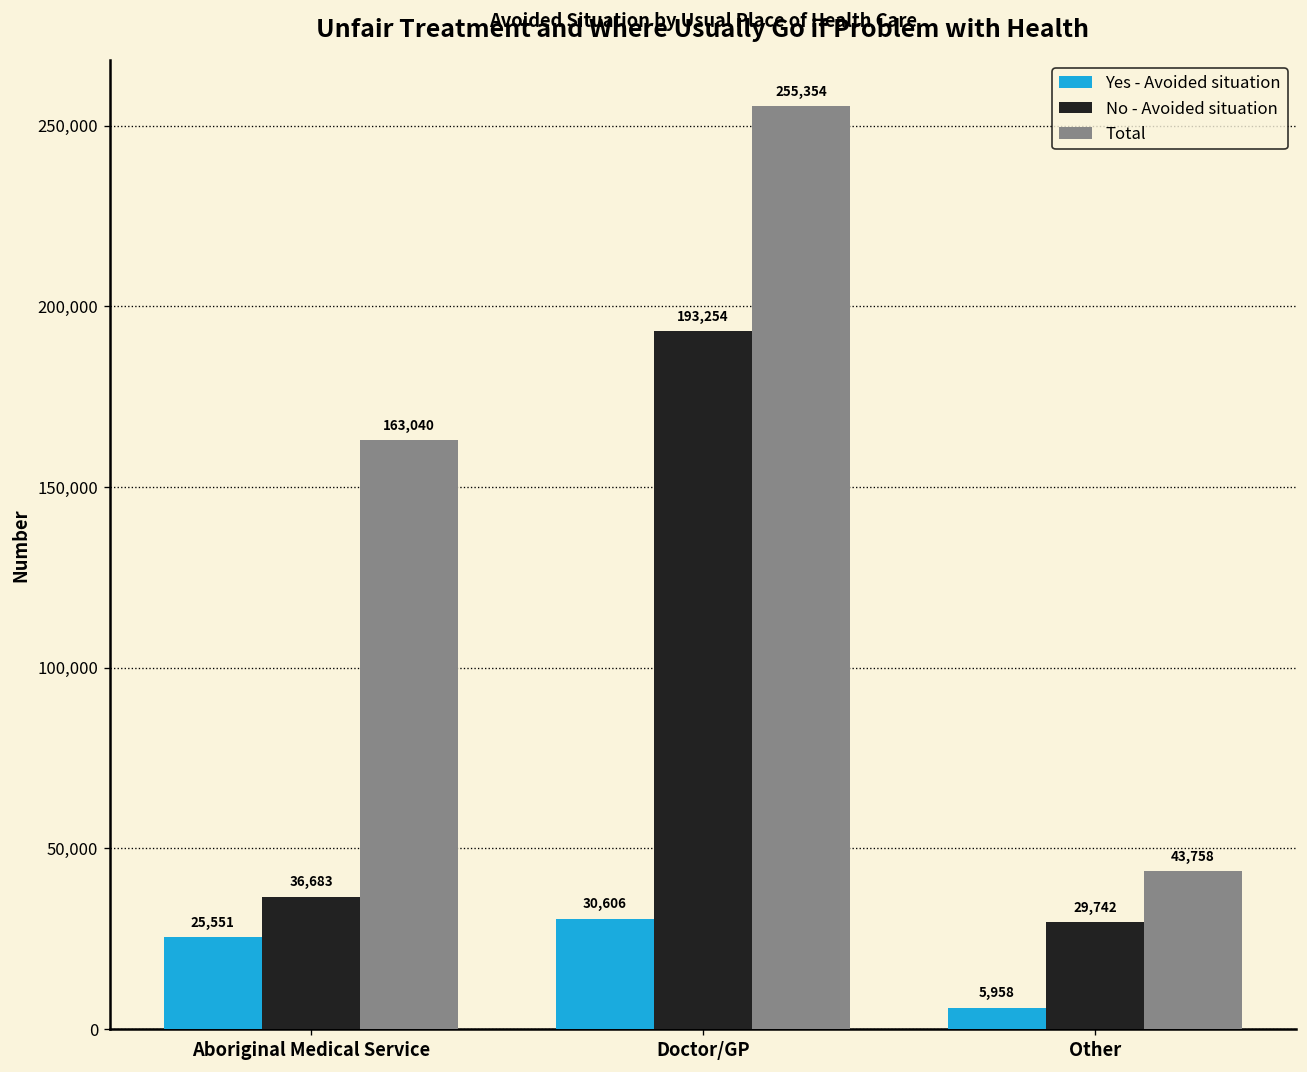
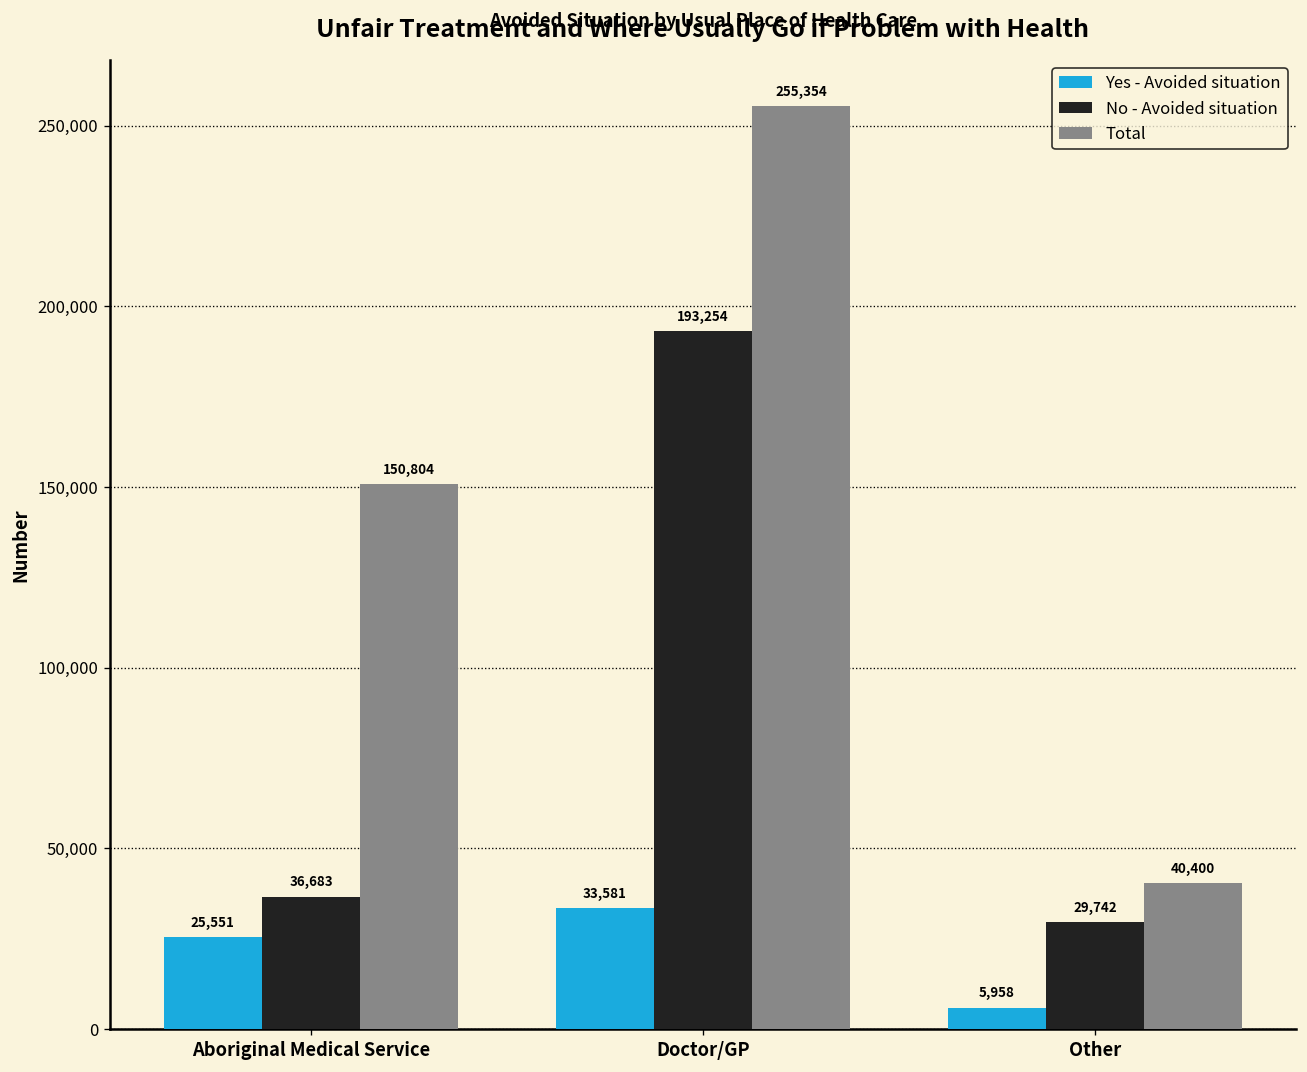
Total, Aboriginal Medical Service: 163,040 -> 150,804
Yes - Avoided situation, Doctor/GP: 30,606 -> 33,581
Total, Other: 43,758 -> 40,400
